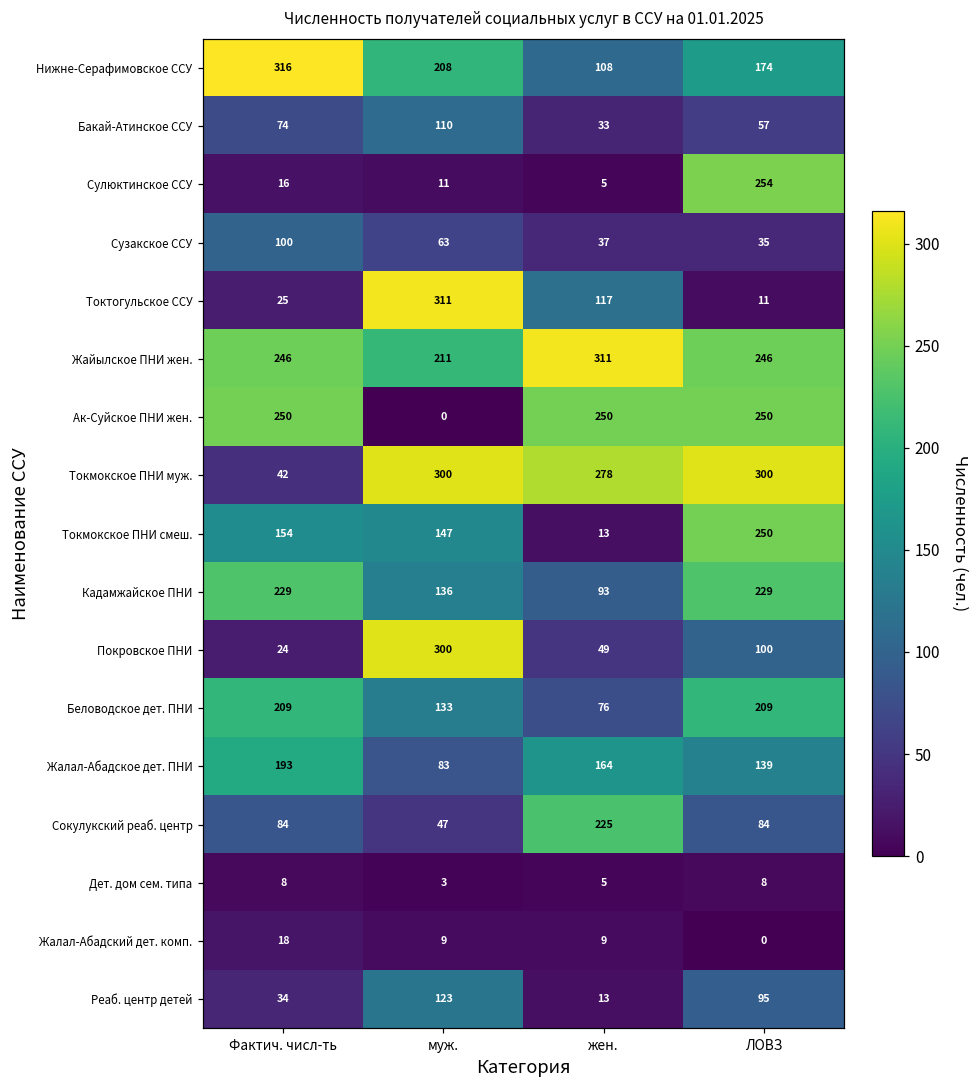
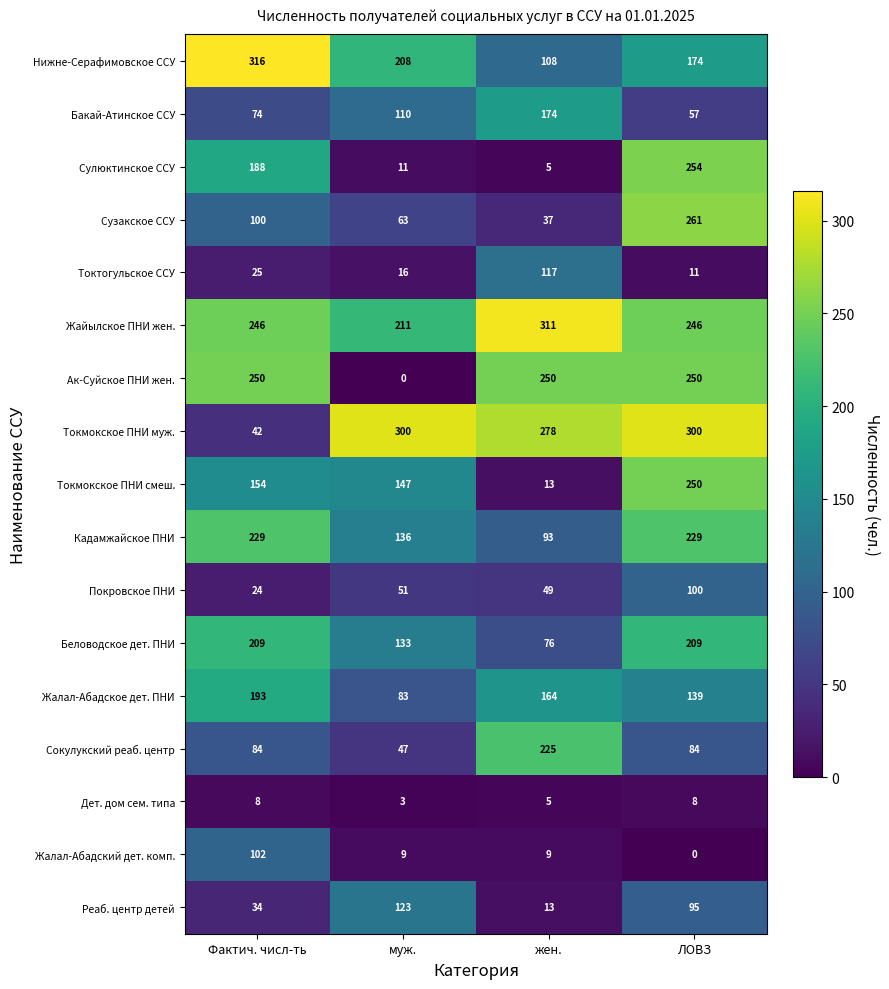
Бакай-Атинское ССУ, жен.: 33 -> 174
Сулюктинское ССУ, Фактич. числ-ть: 16 -> 188
Сузакское ССУ, ЛОВЗ: 35 -> 261
Токтогульское ССУ, муж.: 311 -> 16
Покровское ПНИ, муж.: 300 -> 51
Жалал-Абадский дет. комп., Фактич. числ-ть: 18 -> 102
